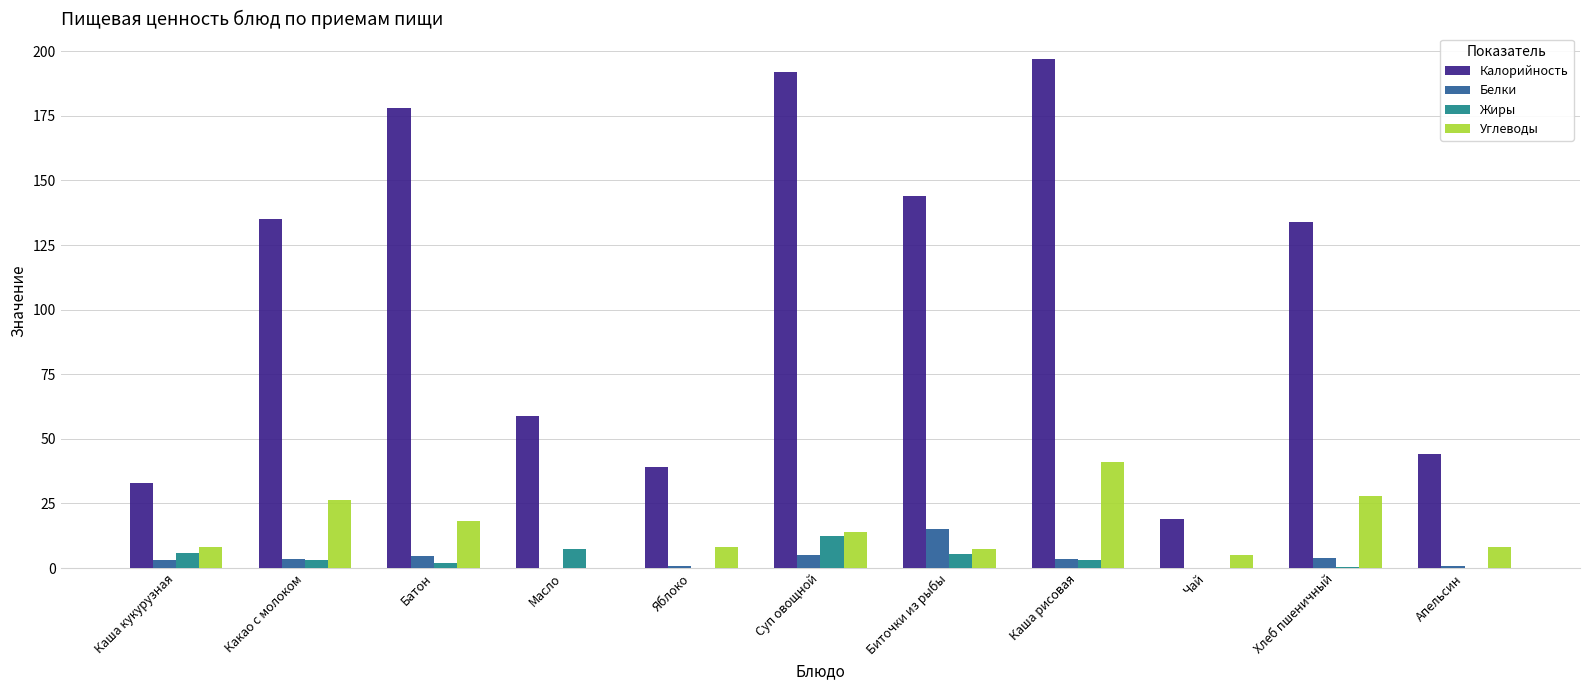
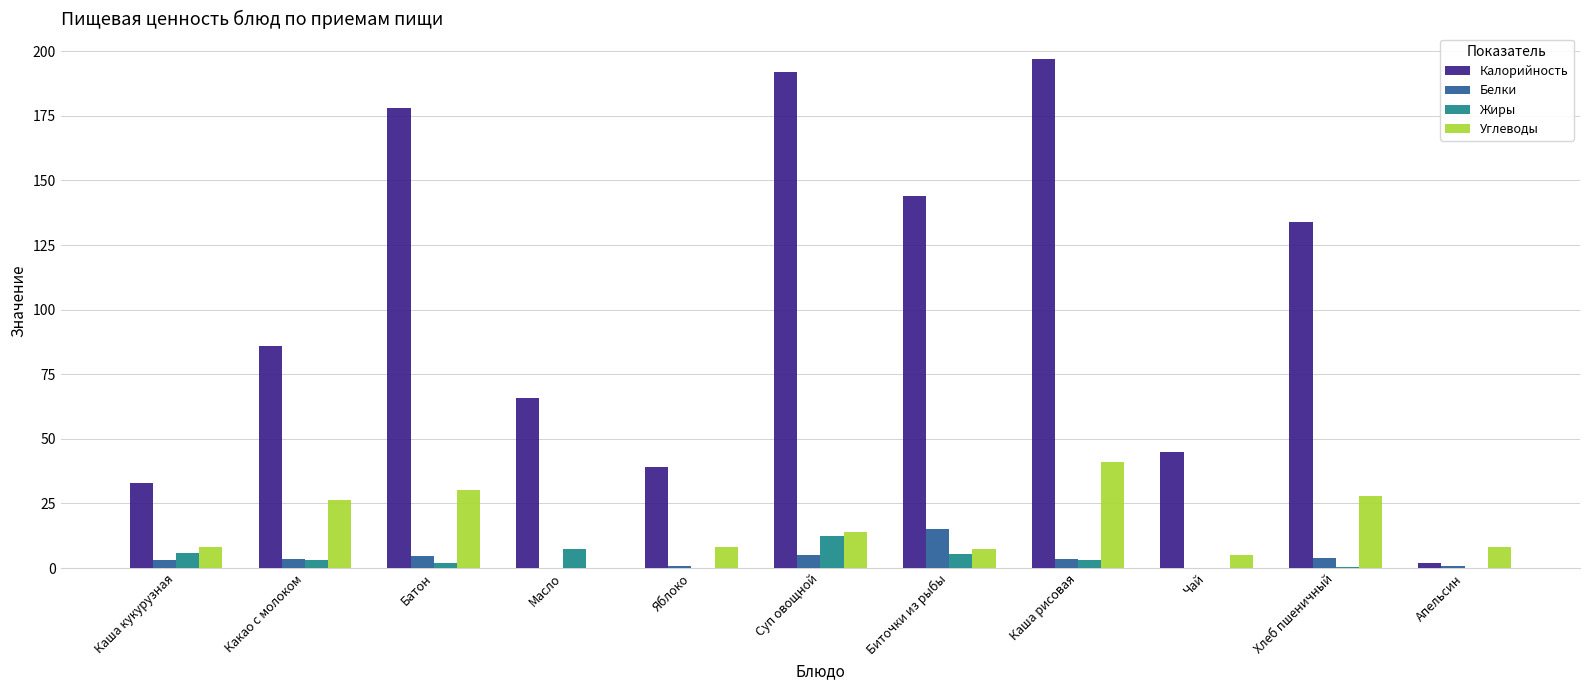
Калорийность, Какао с молоком: 135 -> 86
Углеводы, Батон: 18 -> 30
Калорийность, Масло: 59 -> 66
Калорийность, Чай: 19 -> 45
Калорийность, Апельсин: 44 -> 2
